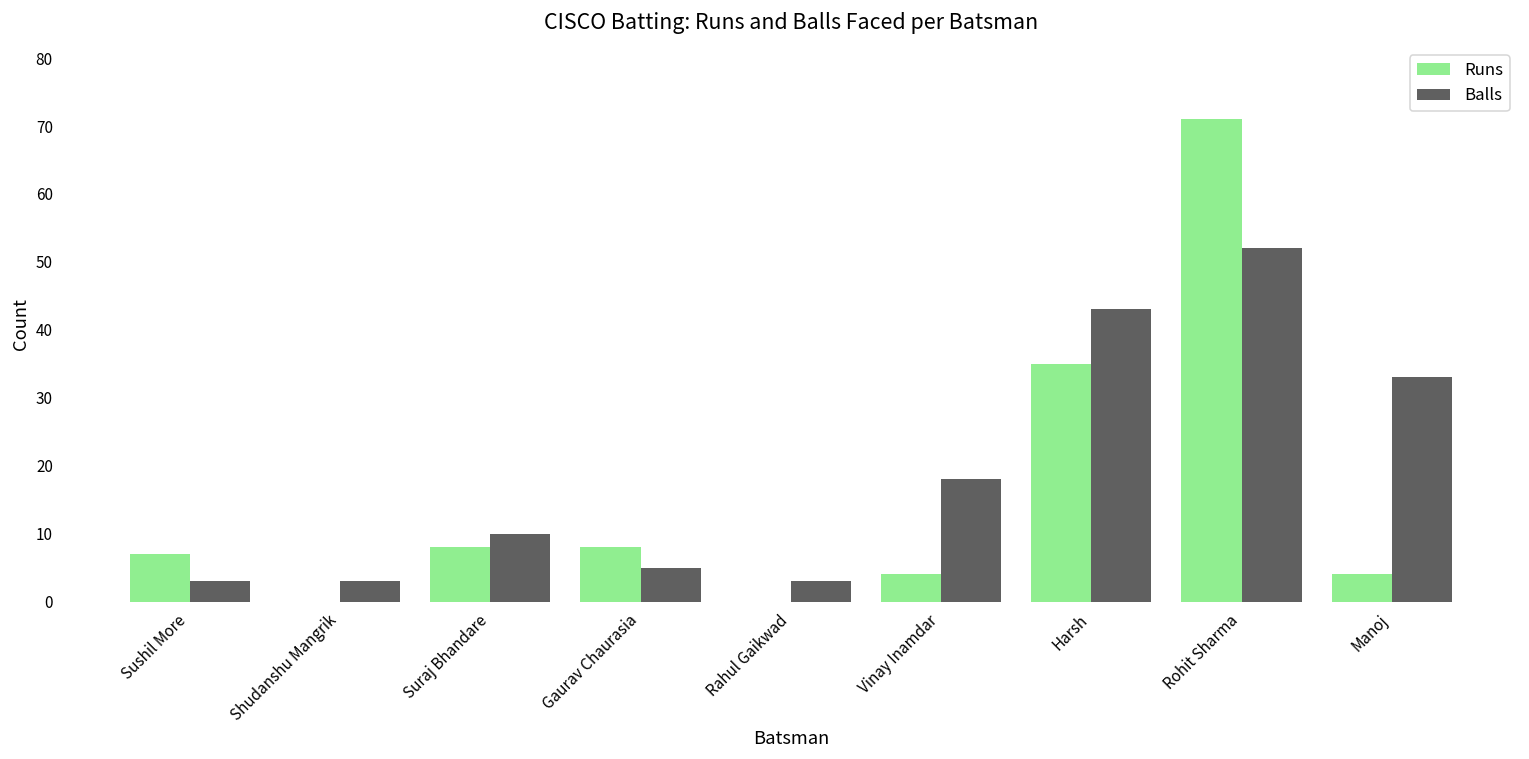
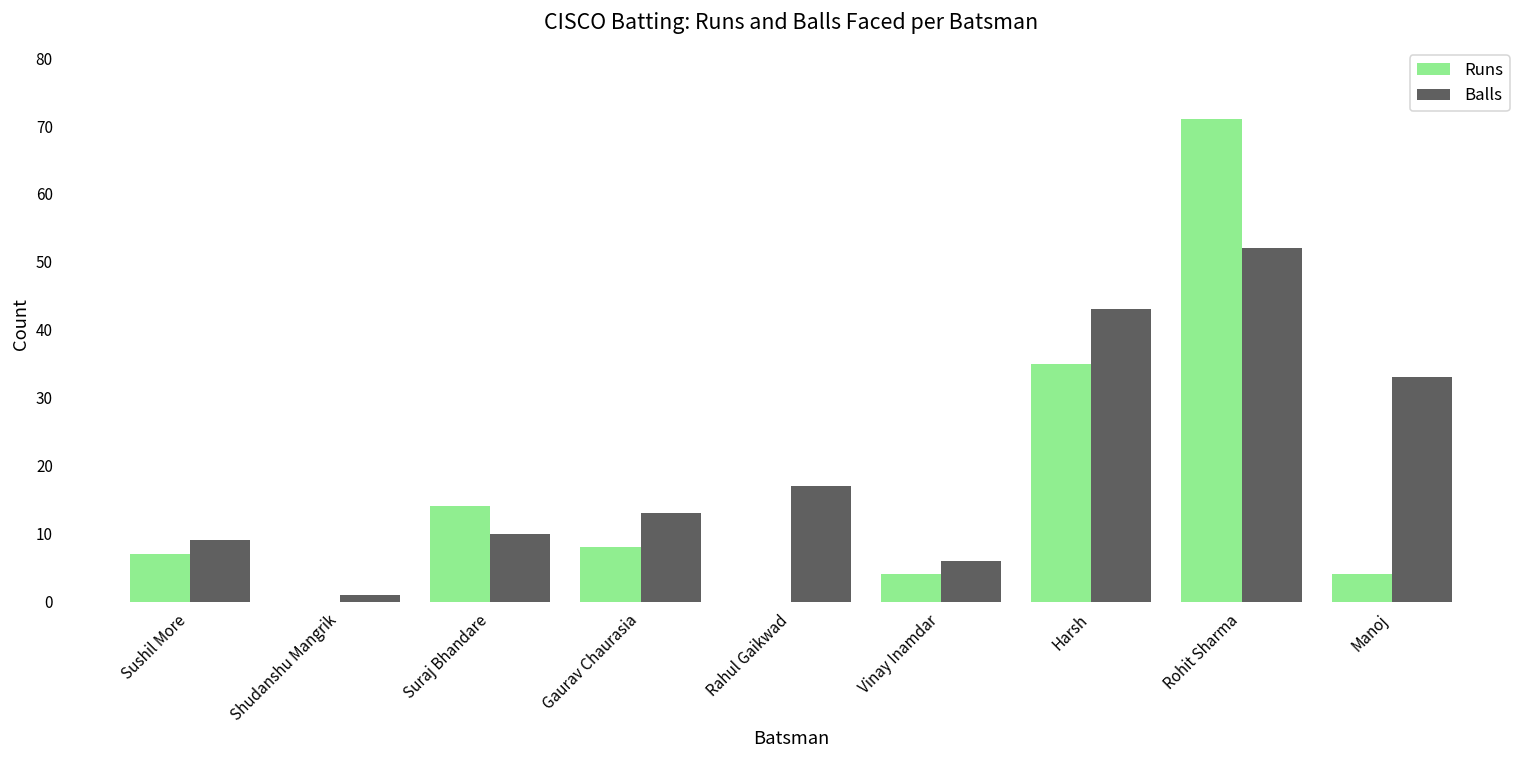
Balls, Sushil More: 3 -> 9
Balls, Shudanshu Mangrik: 3 -> 1
Runs, Suraj Bhandare: 8 -> 14
Balls, Gaurav Chaurasia: 5 -> 13
Balls, Rahul Gaikwad: 3 -> 17
Balls, Vinay Inamdar: 18 -> 6
